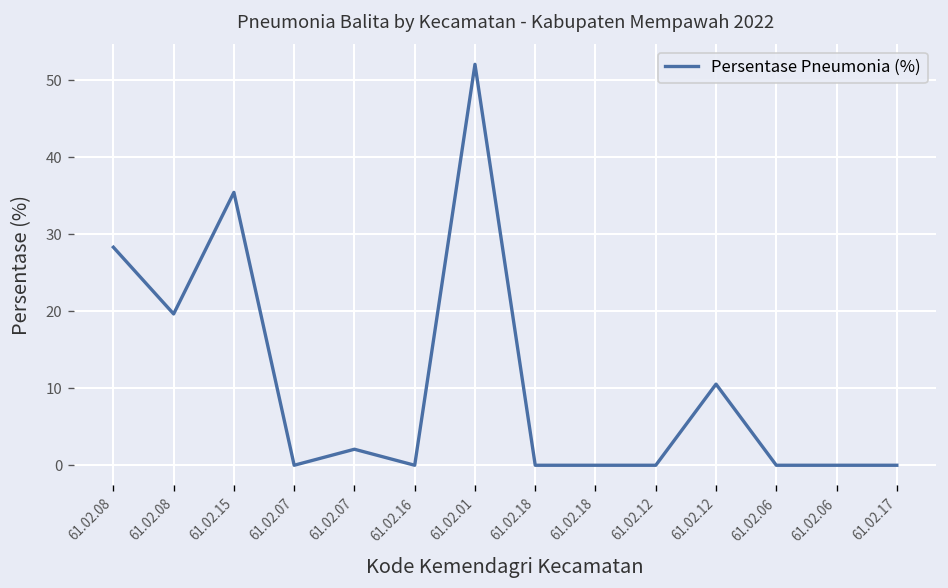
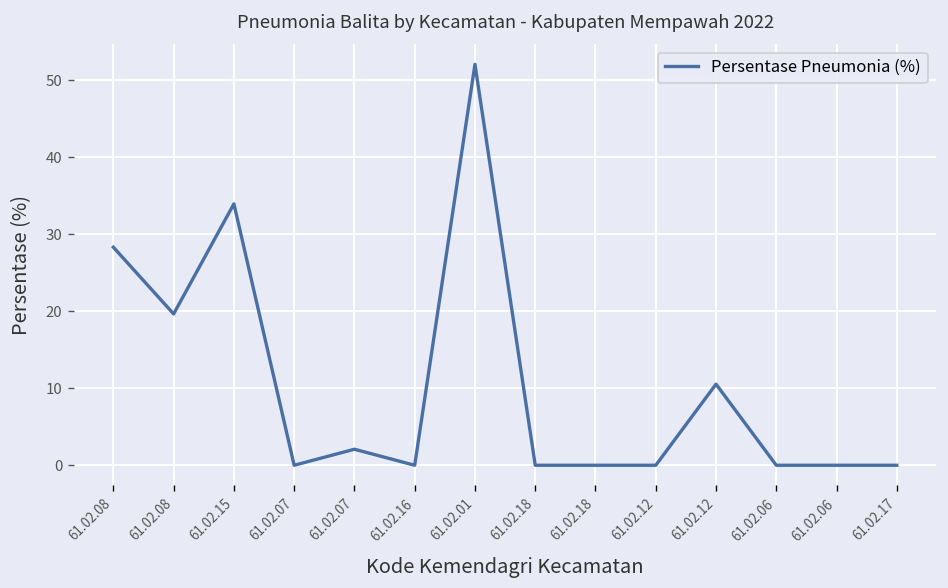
61.02.15: 35 -> 34
